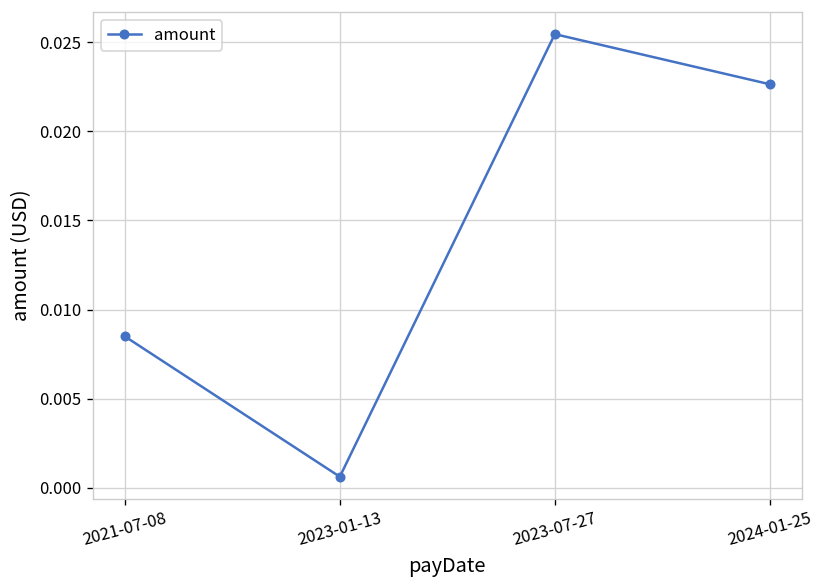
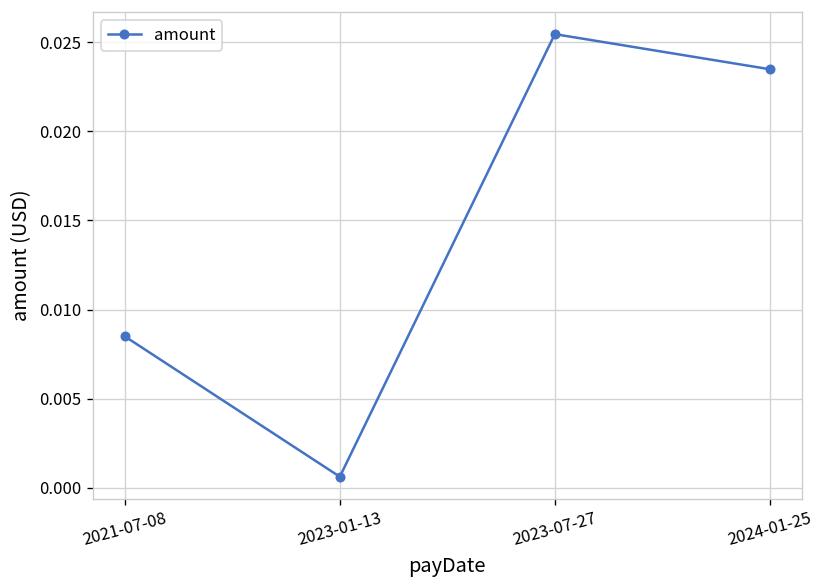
2024-01-25: 0.0226 -> 0.0235
